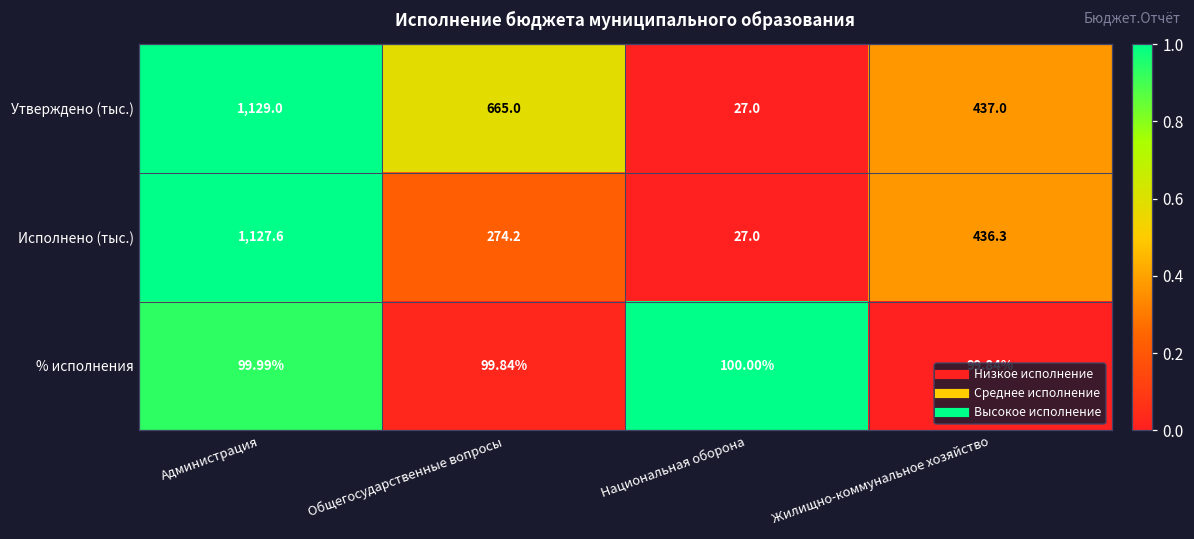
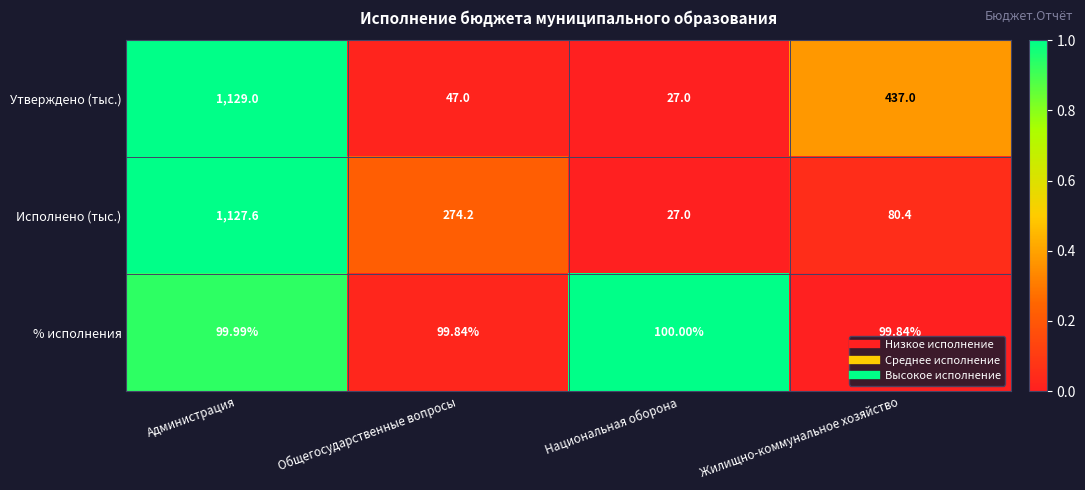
Утверждено (тыс.), Общегосударственные вопросы: 665.0 -> 47.0
Исполнено (тыс.), Жилищно-коммунальное хозяйство: 436.3 -> 80.4
